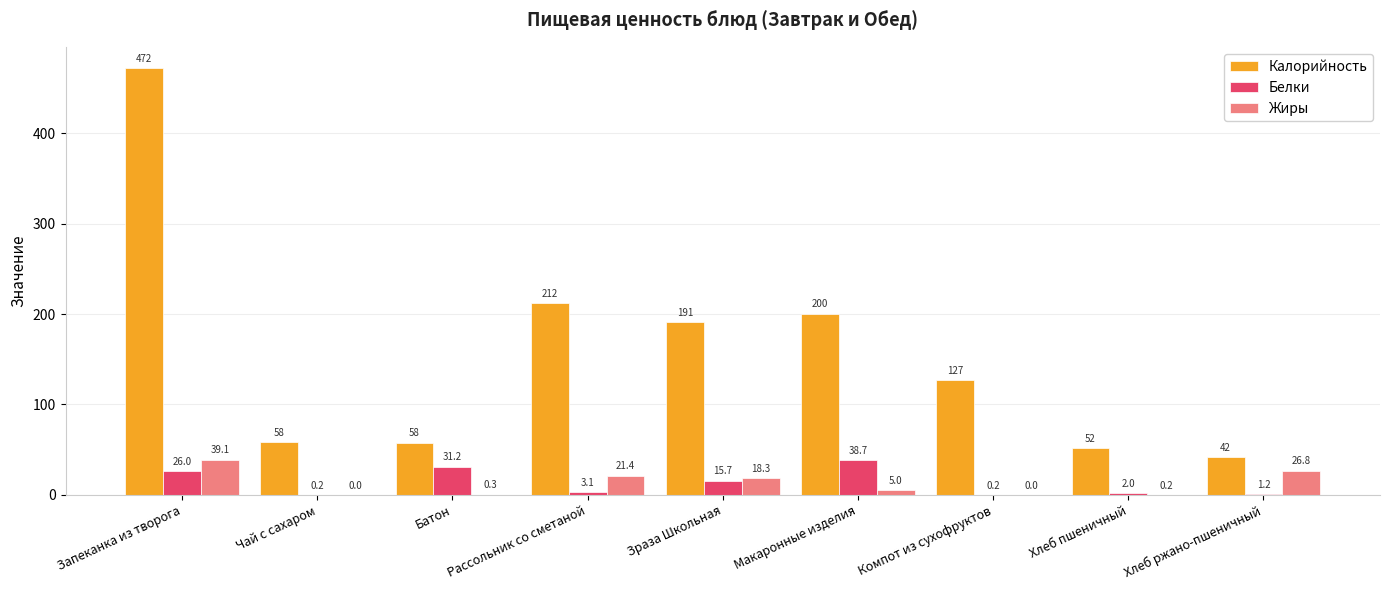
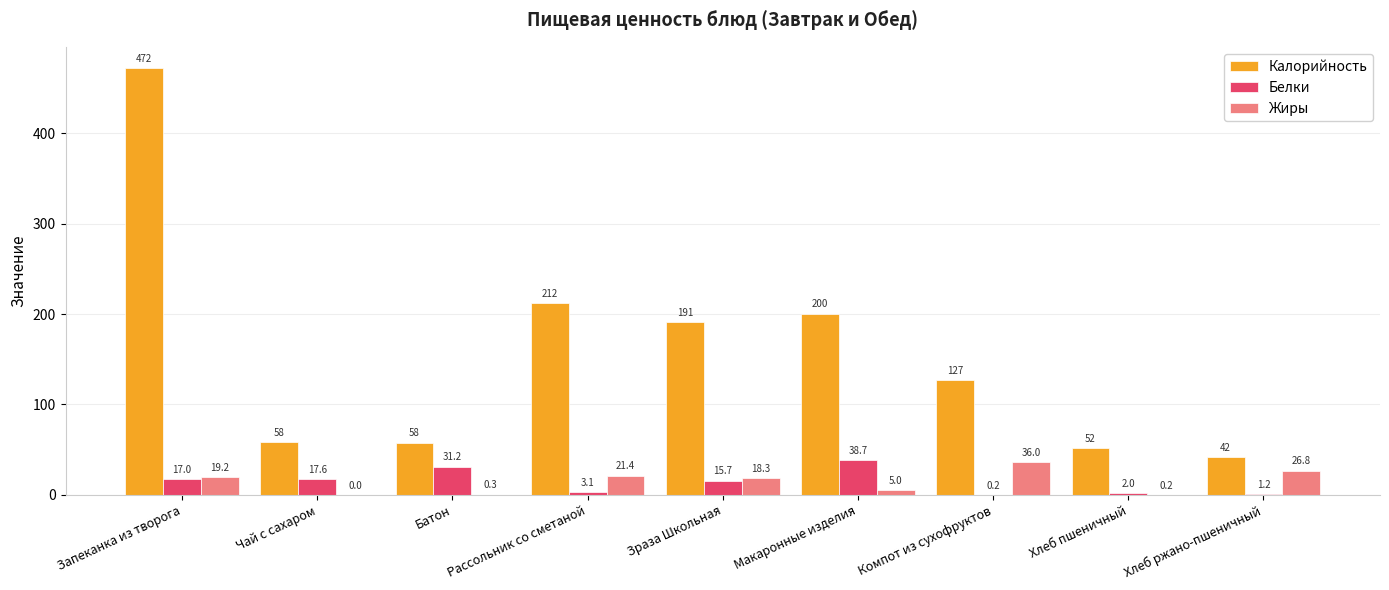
Белки, Запеканка из творога: 26.0 -> 17.0
Жиры, Запеканка из творога: 39.1 -> 19.2
Белки, Чай с сахаром: 0.2 -> 17.6
Жиры, Компот из сухофруктов: 0.0 -> 36.0
